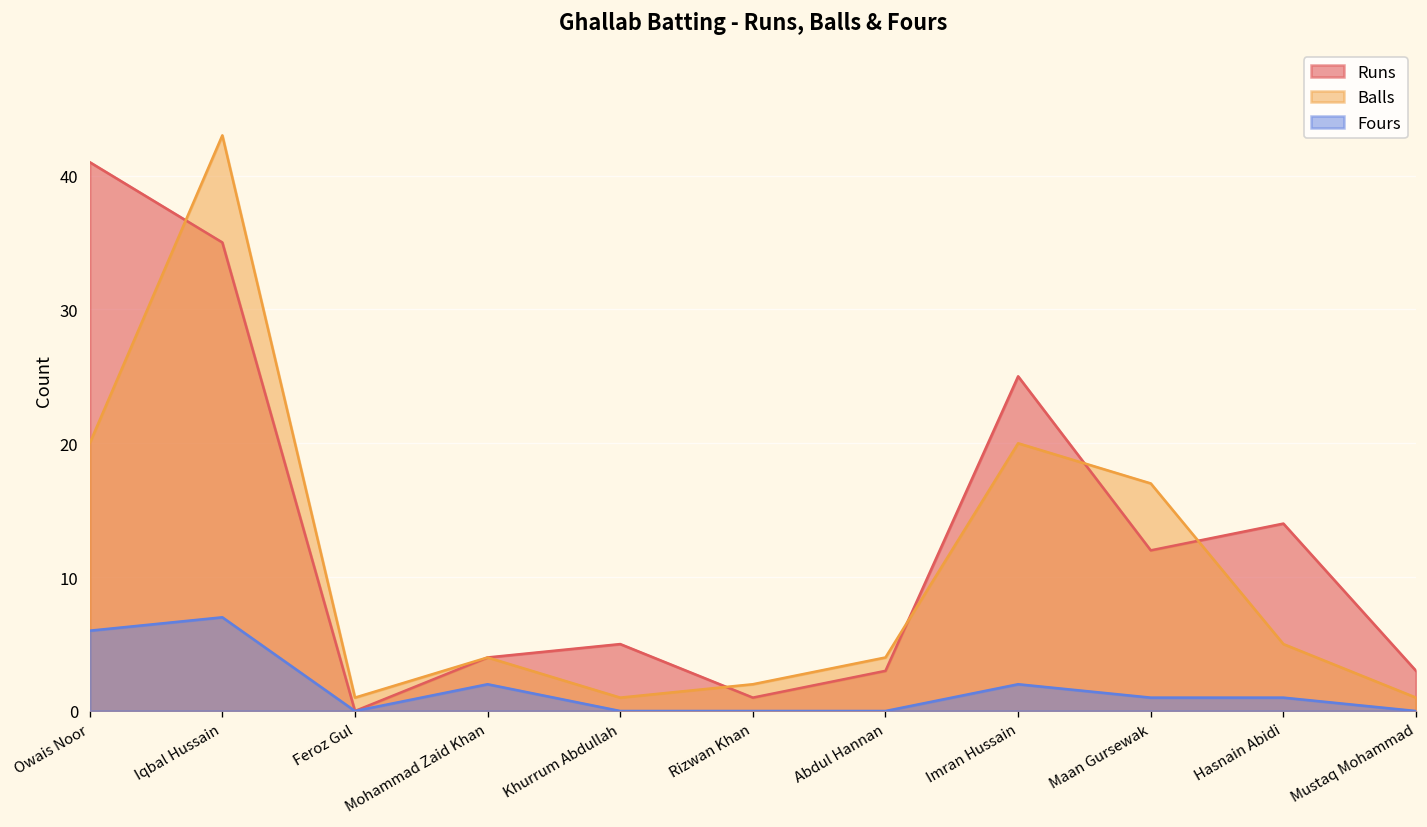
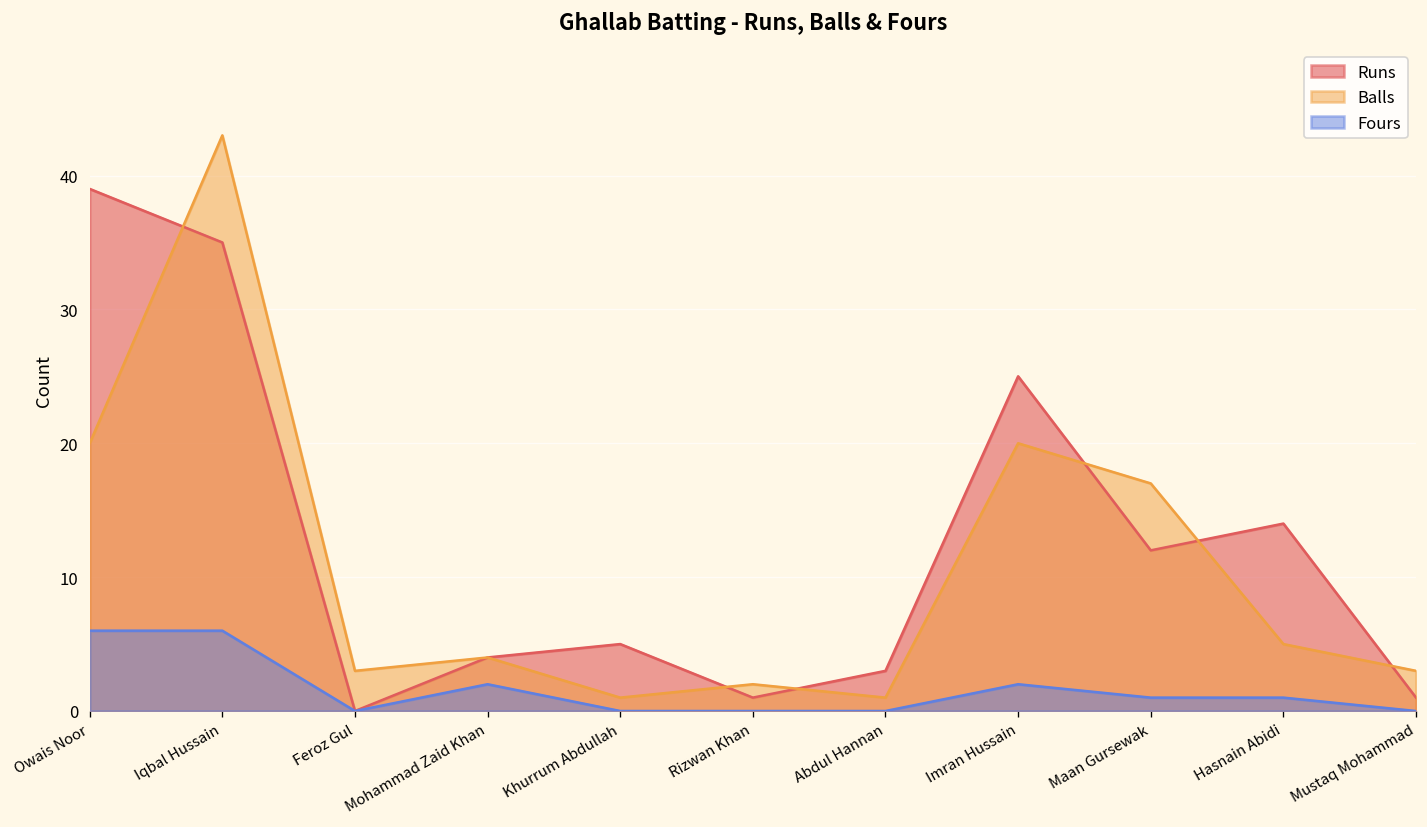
Runs, Owais Noor: 41 -> 39
Fours, Iqbal Hussain: 7 -> 6
Balls, Feroz Gul: 1 -> 3
Balls, Abdul Hannan: 4 -> 1
Runs, Mustaq Mohammad: 3 -> 1
Balls, Mustaq Mohammad: 1 -> 3
